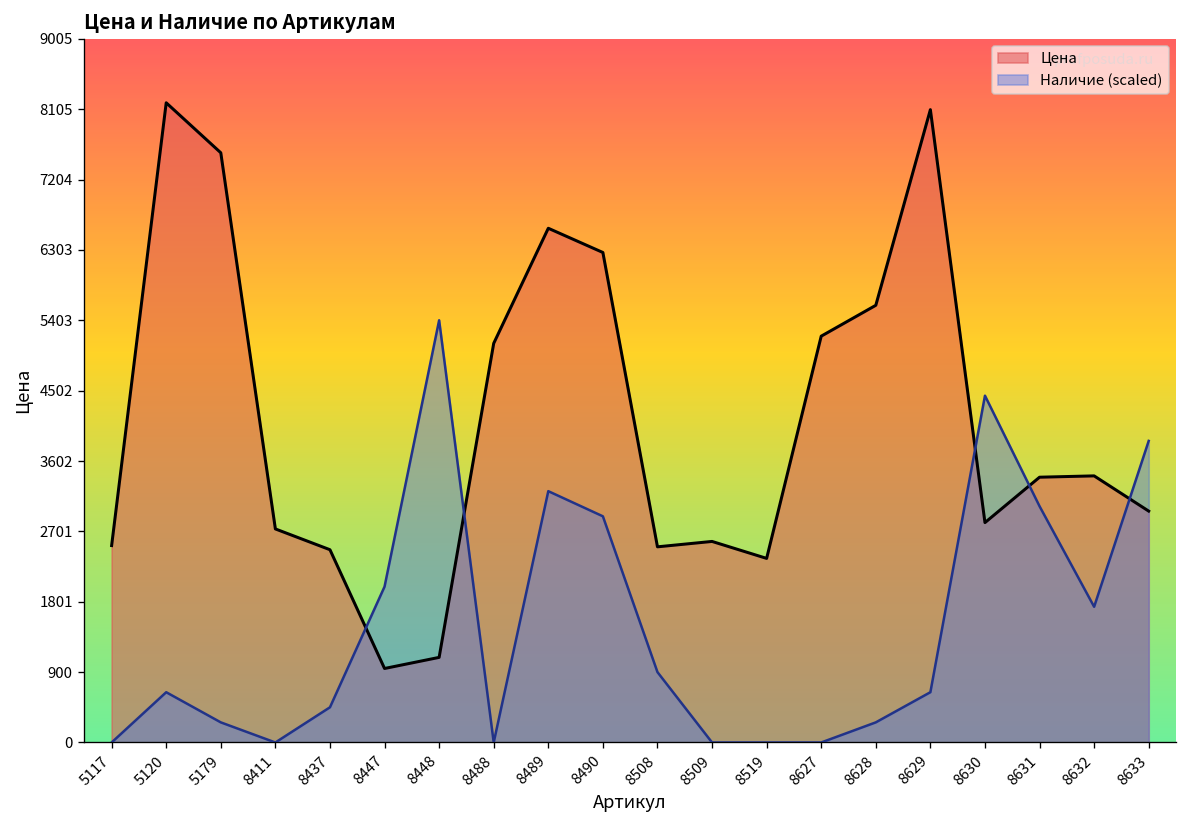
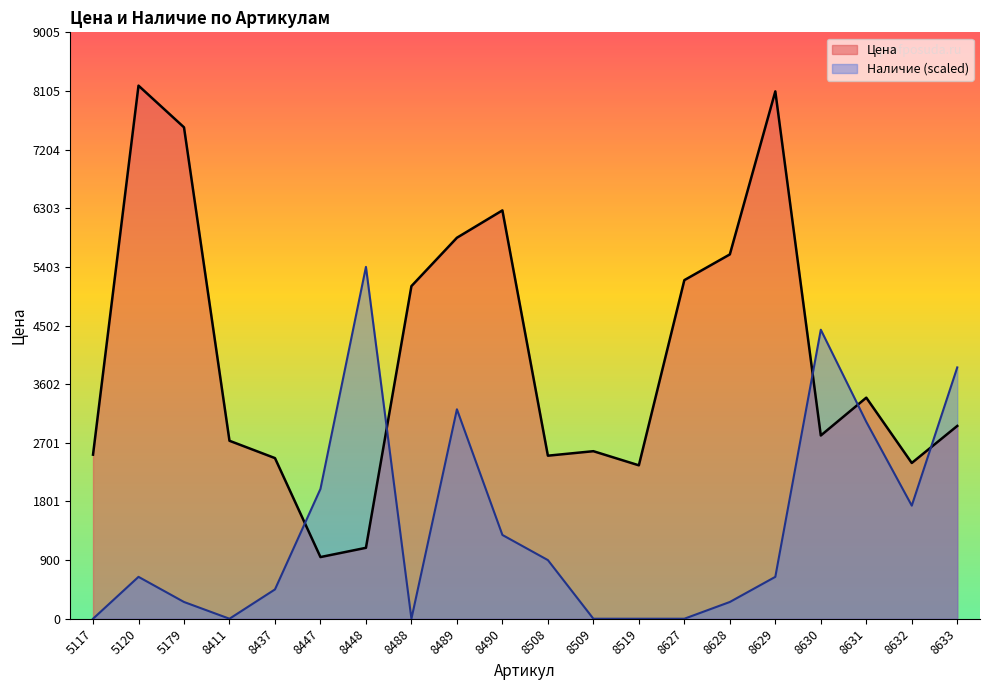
Цена, 8489: 6600 -> 5900
Наличие (scaled), 8490: 2900 -> 1300
Цена, 8632: 3400 -> 2400
